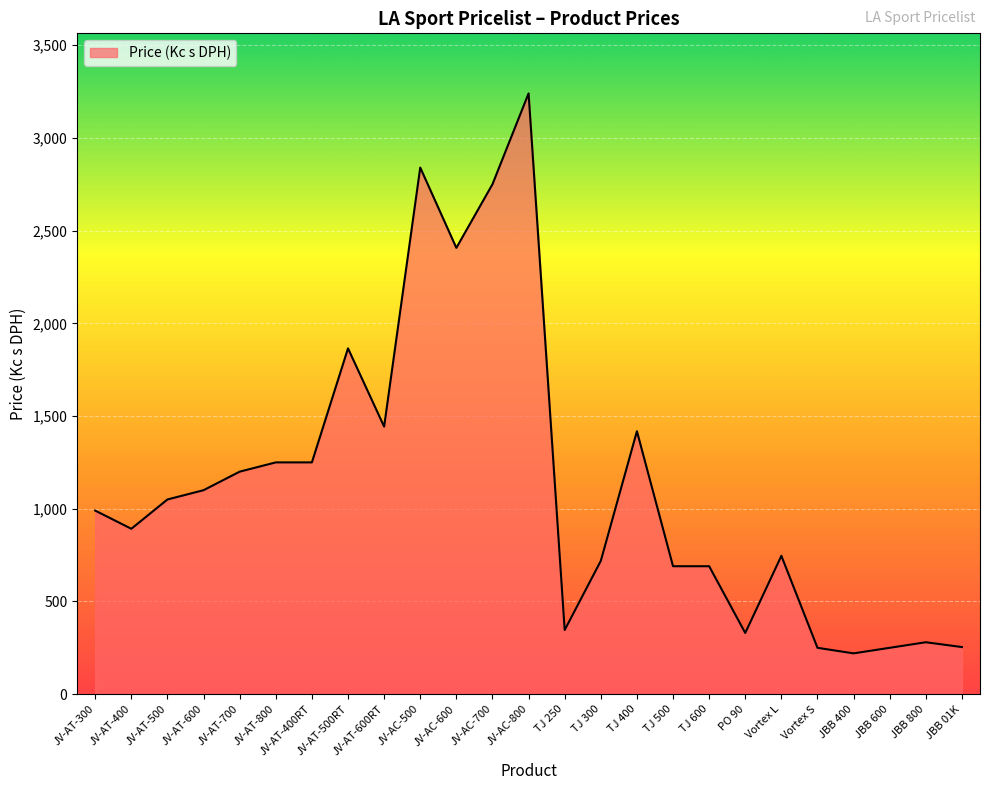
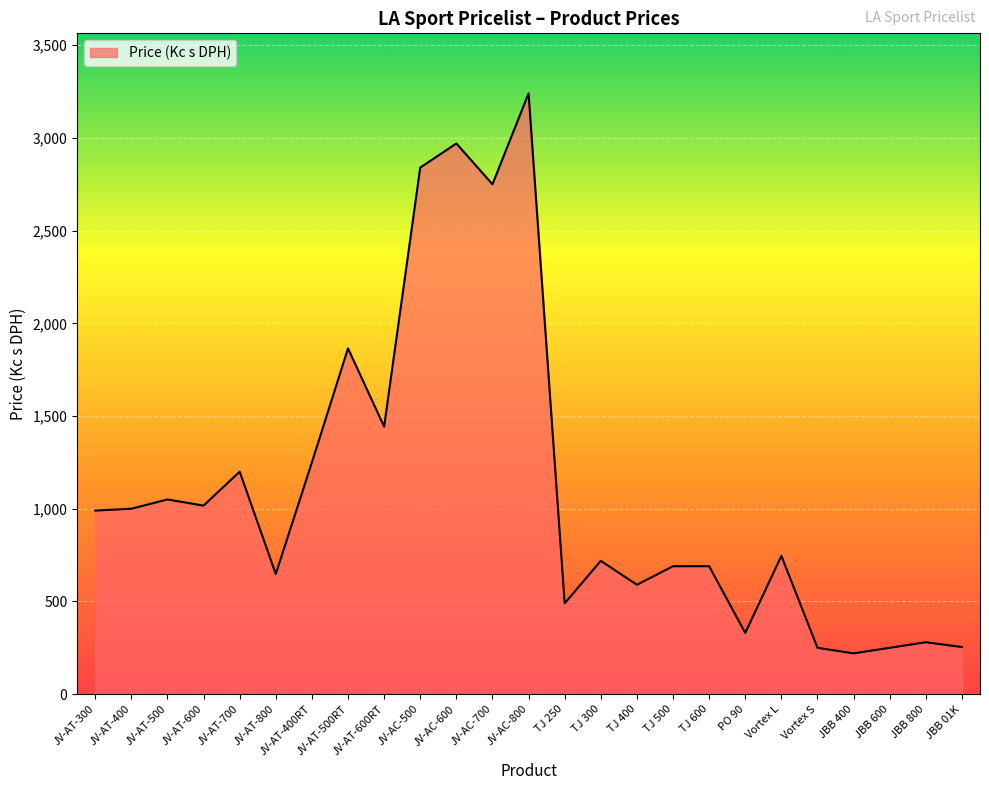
JV-AT-400: 890 -> 1,000
JV-AT-600: 1,100 -> 1,020
JV-AT-800: 1,250 -> 650
JV-AC-600: 2,410 -> 2,970
TJ 250: 350 -> 490
TJ 400: 1,420 -> 590
